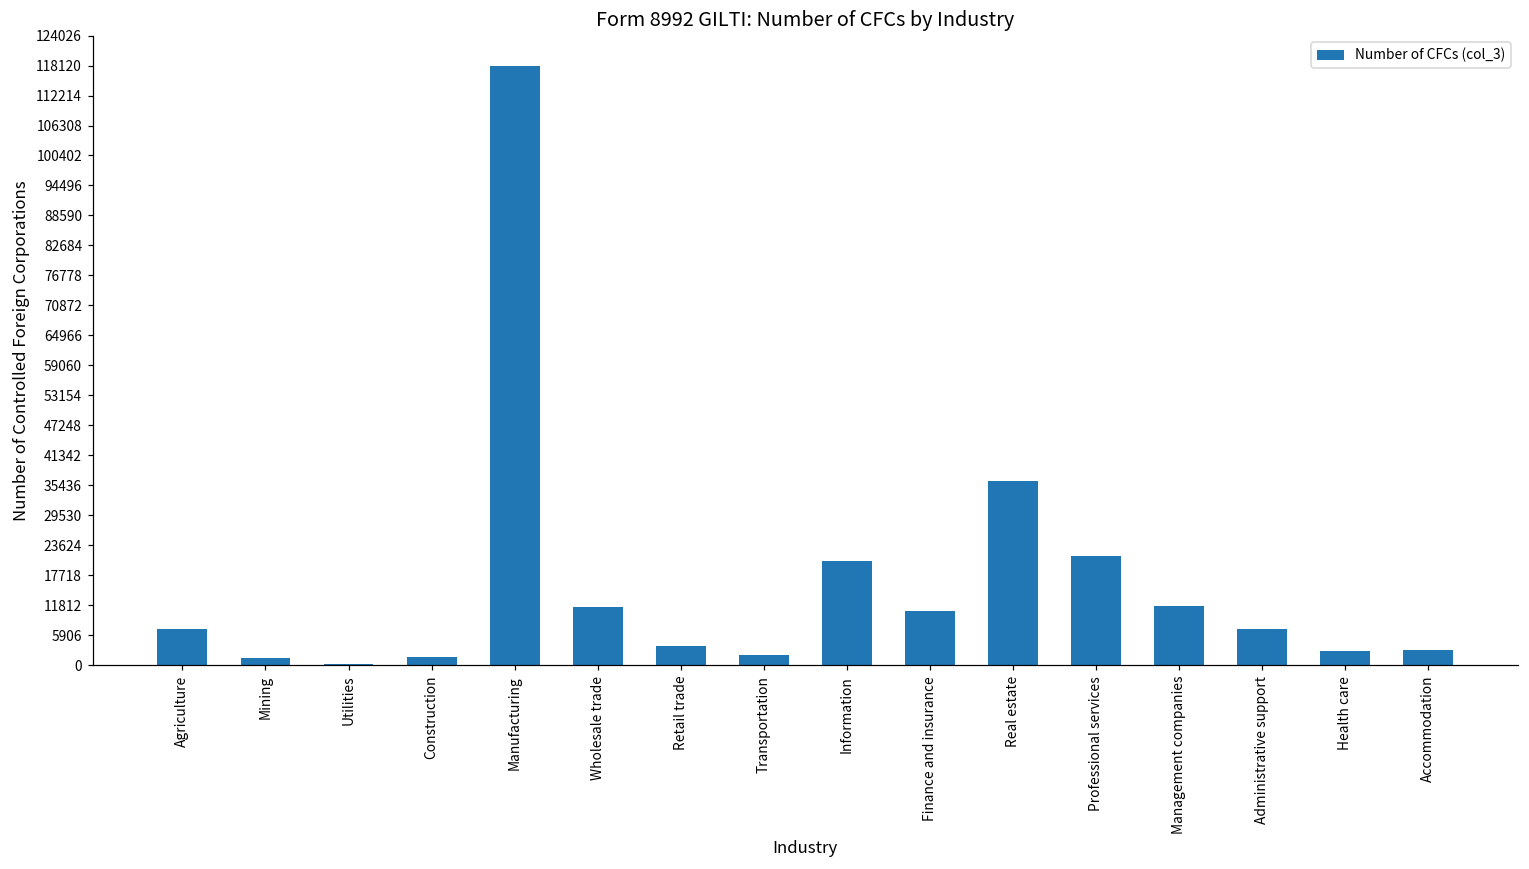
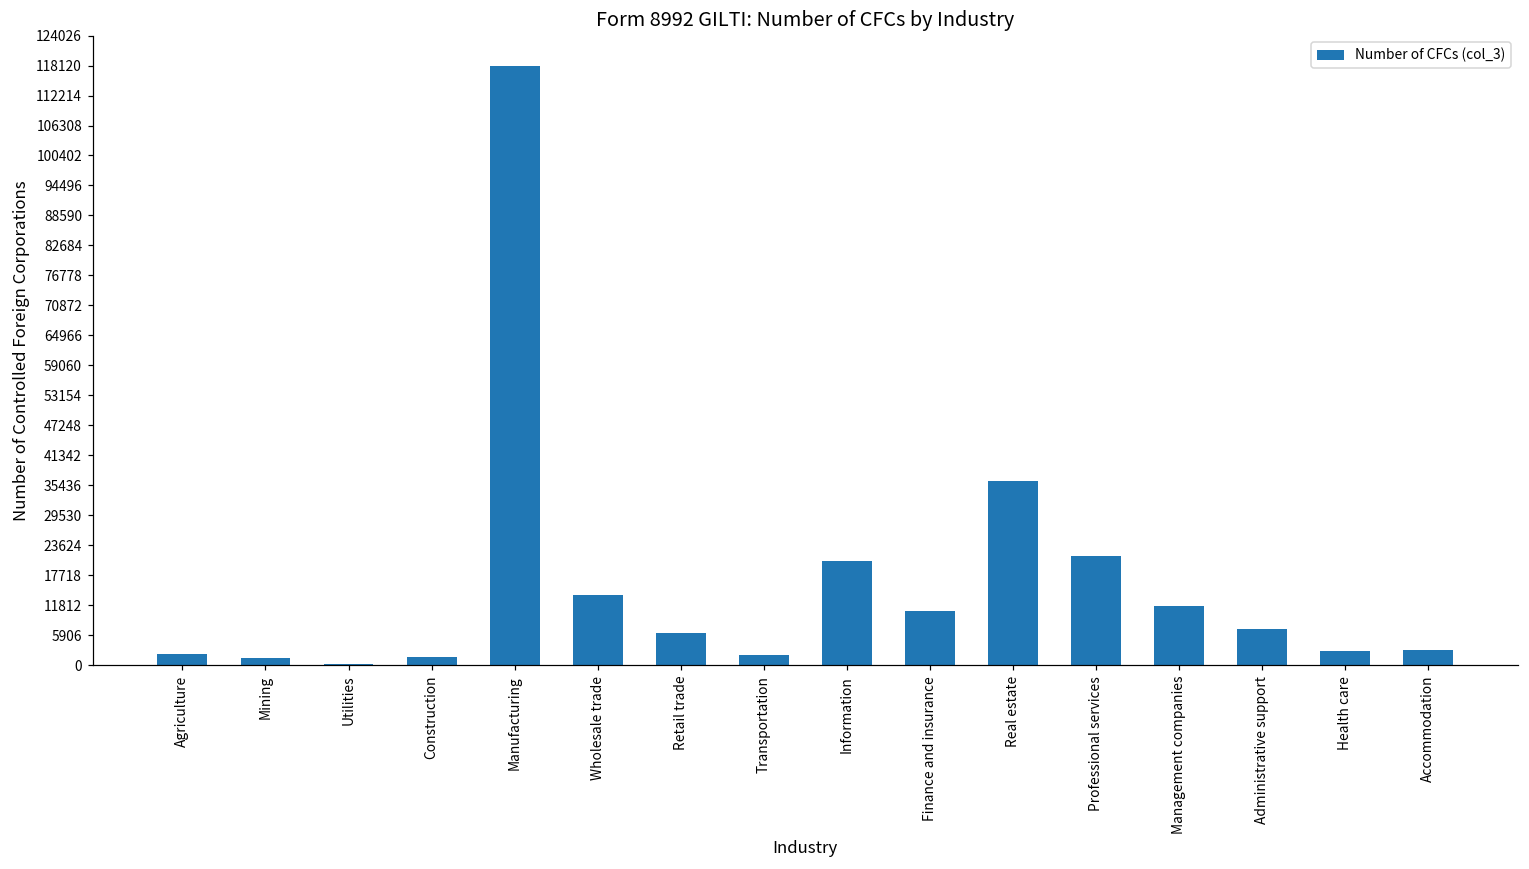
Agriculture: 7000 -> 2000
Wholesale trade: 12000 -> 14000
Retail trade: 4000 -> 6000
